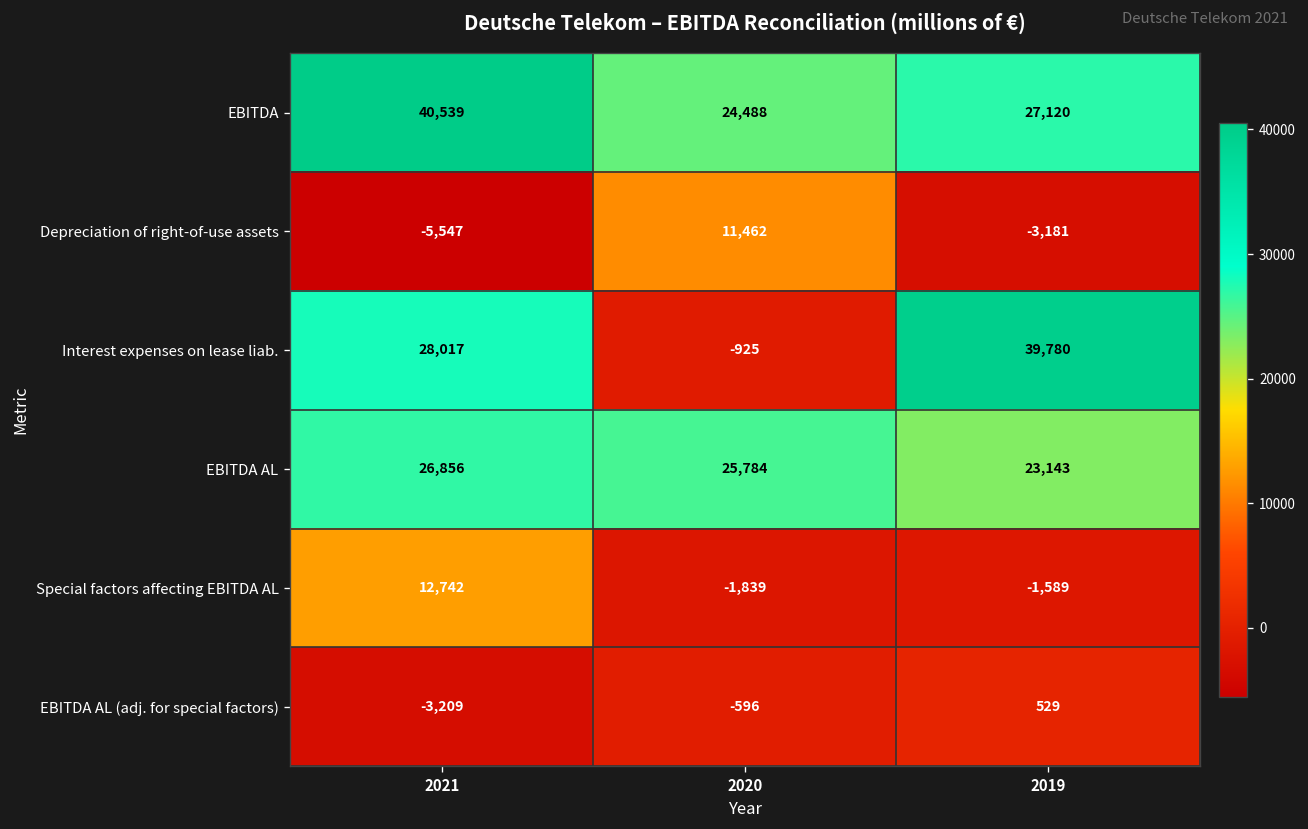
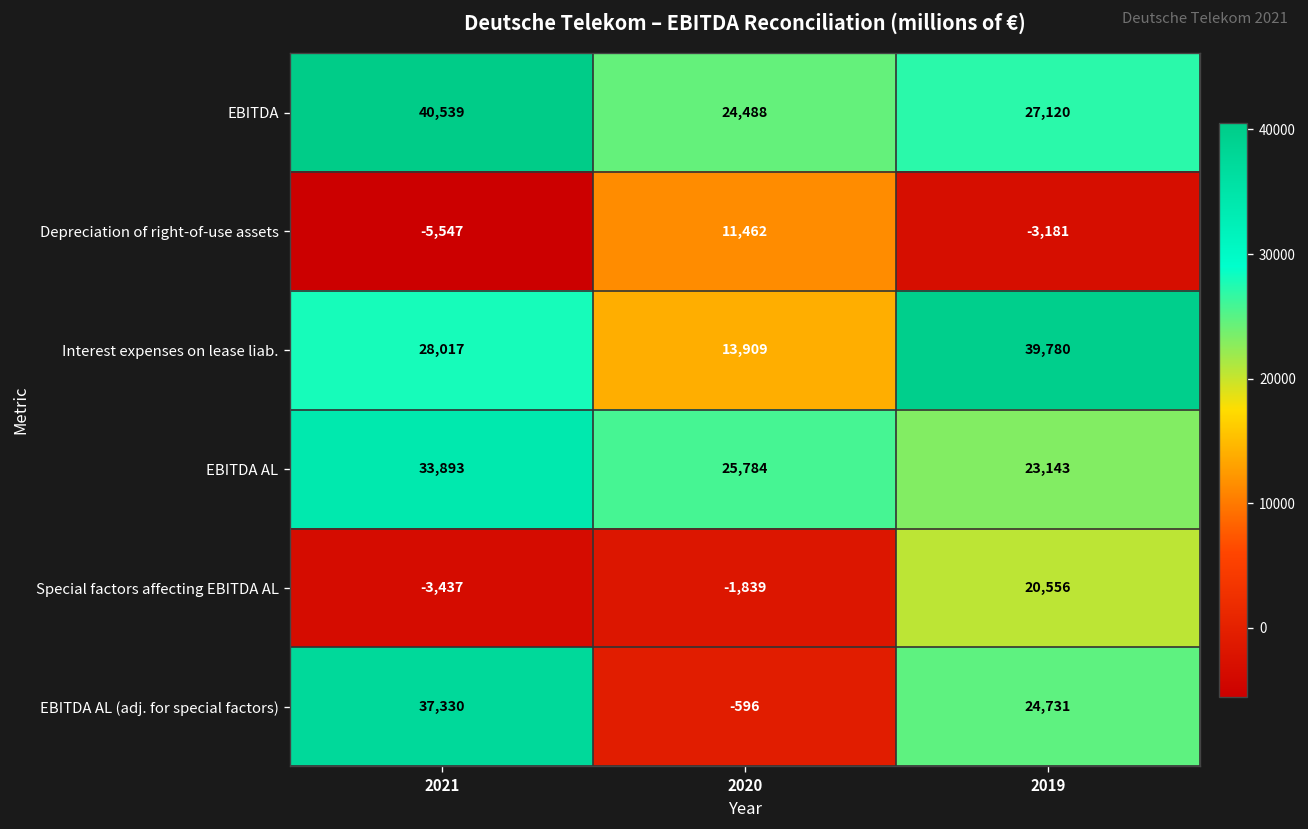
Interest expenses on lease liab., 2020: -925 -> 13,909
EBITDA AL, 2021: 26,856 -> 33,893
Special factors affecting EBITDA AL, 2021: 12,742 -> -3,437
Special factors affecting EBITDA AL, 2019: -1,589 -> 20,556
EBITDA AL (adj. for special factors), 2021: -3,209 -> 37,330
EBITDA AL (adj. for special factors), 2019: 529 -> 24,731
